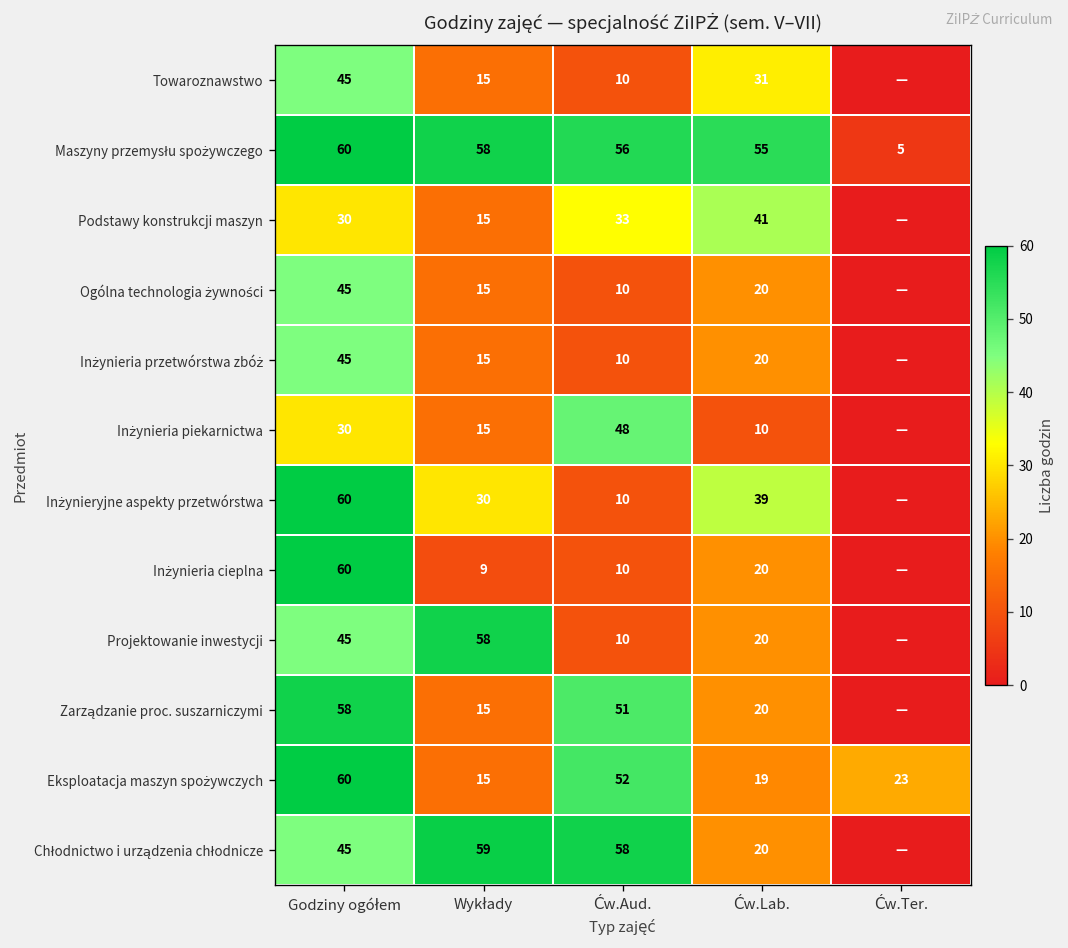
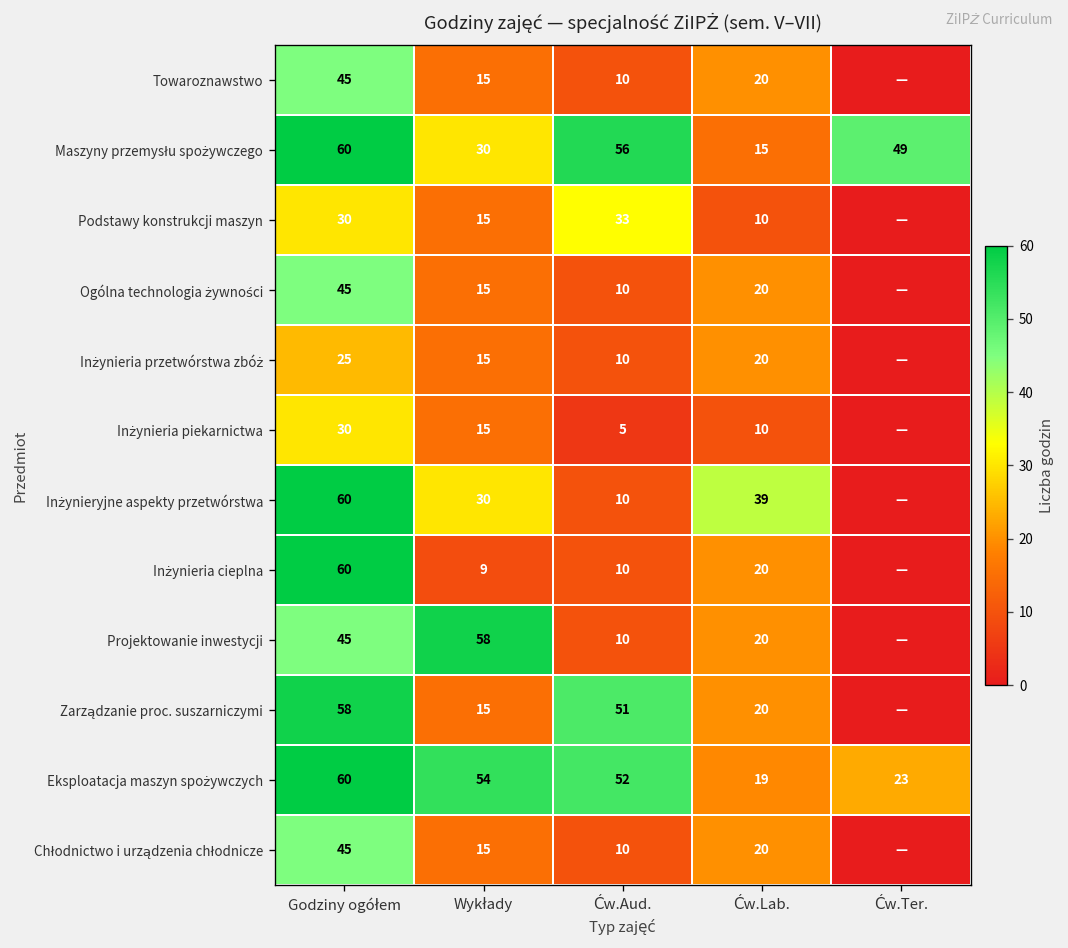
Towaroznawstwo, Ćw.Lab.: 31 -> 20
Maszyny przemysłu spożywczego, Wykłady: 58 -> 30
Maszyny przemysłu spożywczego, Ćw.Lab.: 55 -> 15
Maszyny przemysłu spożywczego, Ćw.Ter.: 5 -> 49
Podstawy konstrukcji maszyn, Ćw.Lab.: 41 -> 10
Inżynieria przetwórstwa zbóż, Godziny ogółem: 45 -> 25
Inżynieria piekarnictwa, Ćw.Aud.: 48 -> 5
Eksploatacja maszyn spożywczych, Wykłady: 15 -> 54
Chłodnictwo i urządzenia chłodnicze, Wykłady: 59 -> 15
Chłodnictwo i urządzenia chłodnicze, Ćw.Aud.: 58 -> 10
